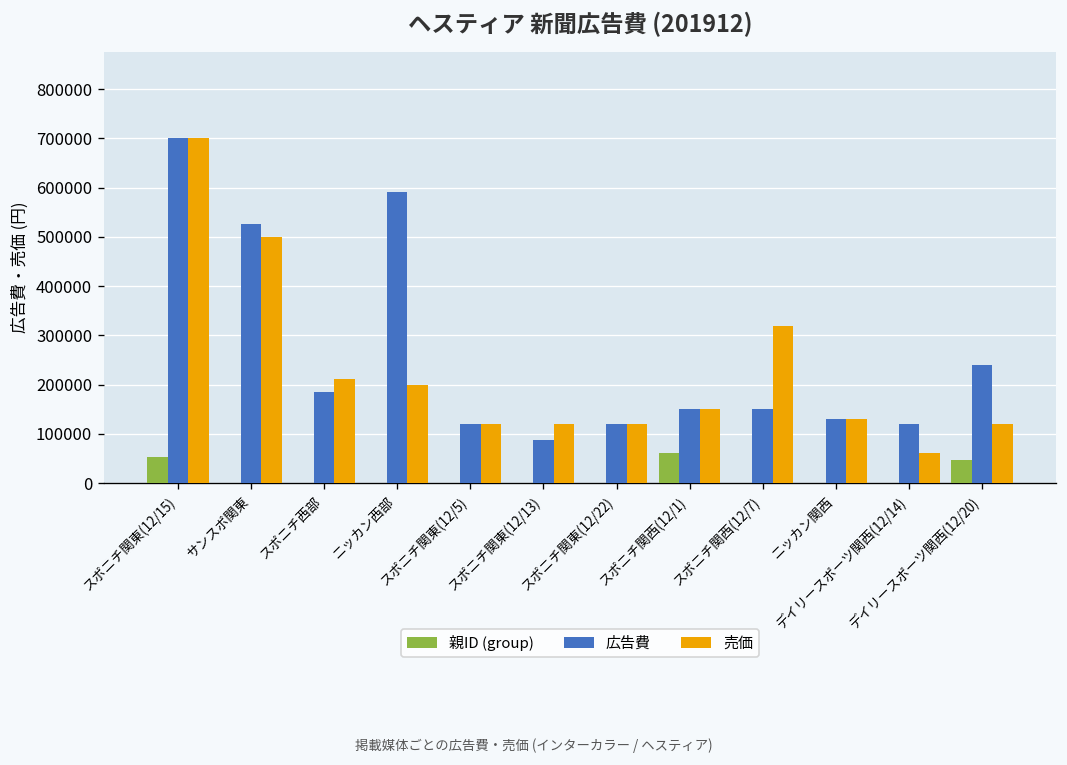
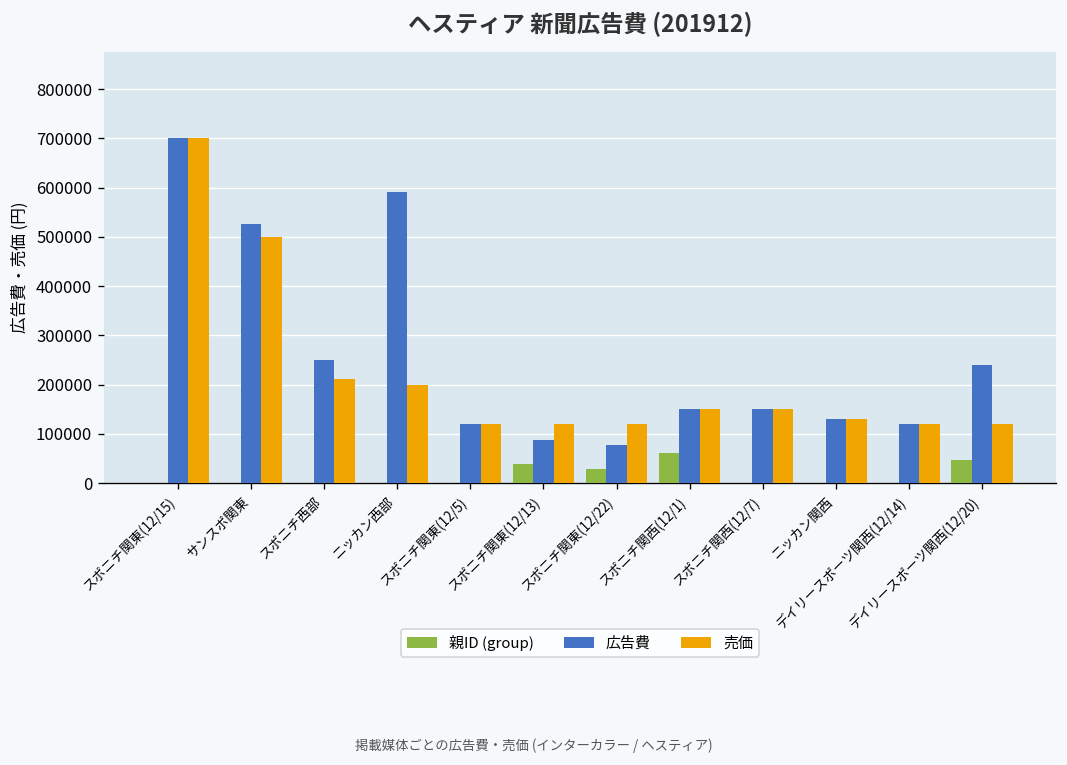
親ID (group), スポニチ関東(12/15): 50000 -> 0
広告費, スポニチ西部: 190000 -> 250000
親ID (group), スポニチ関東(12/13): 0 -> 40000
親ID (group), スポニチ関東(12/22): 0 -> 30000
広告費, スポニチ関東(12/22): 120000 -> 80000
売価, スポニチ関西(12/7): 320000 -> 150000
売価, デイリースポーツ関西(12/14): 60000 -> 120000
